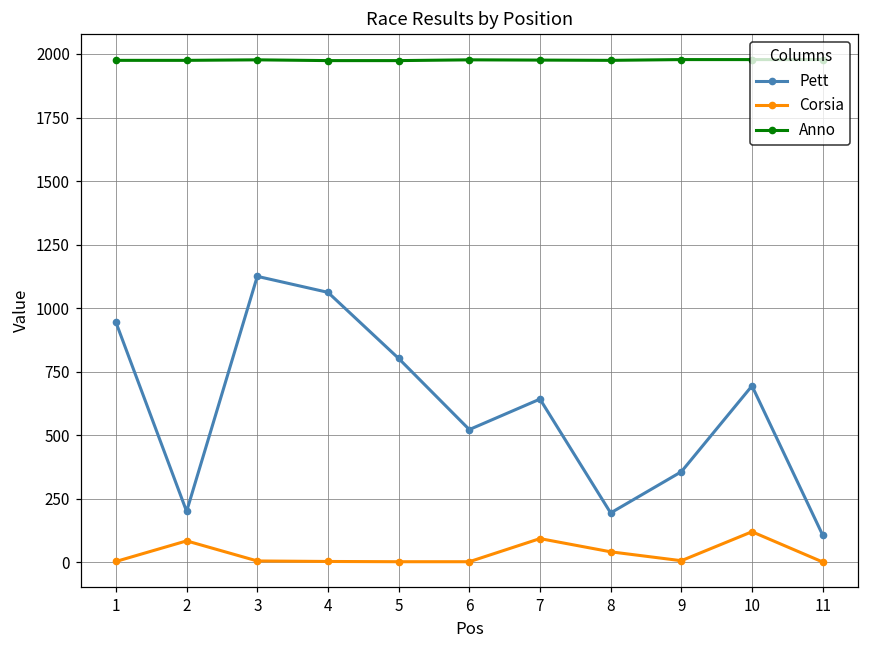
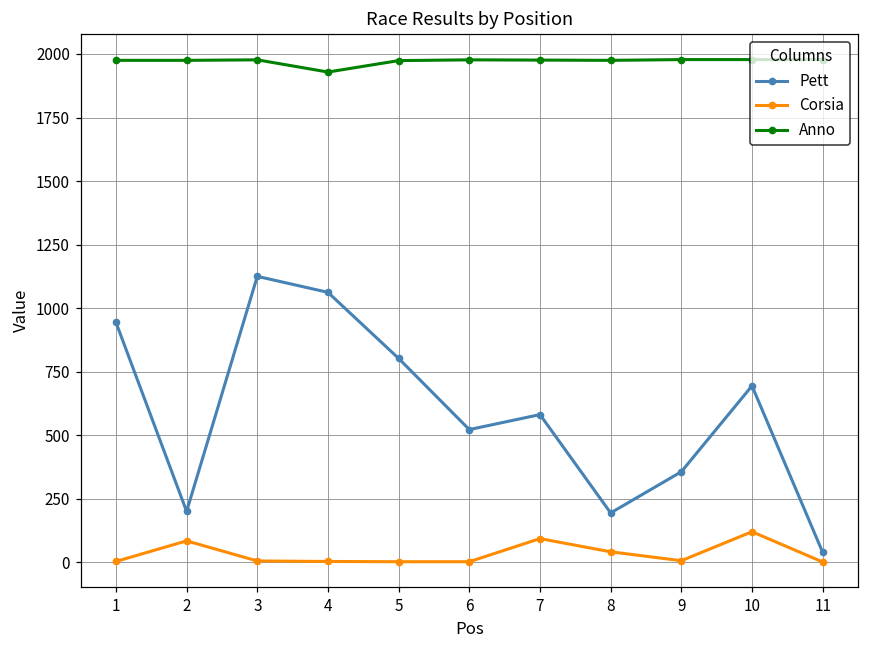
Anno, 4: 1970 -> 1930
Pett, 7: 640 -> 580
Pett, 11: 110 -> 40
